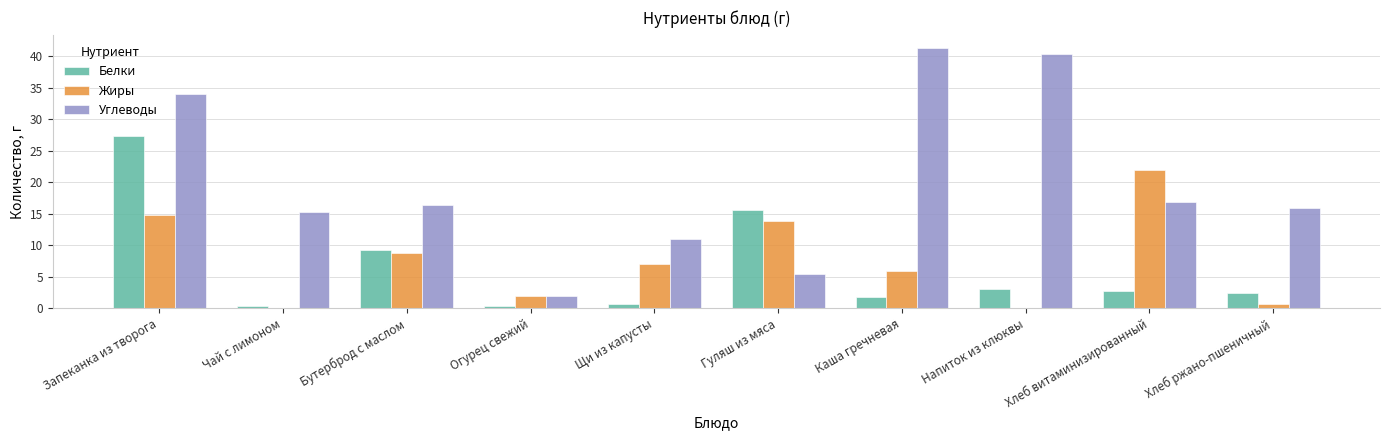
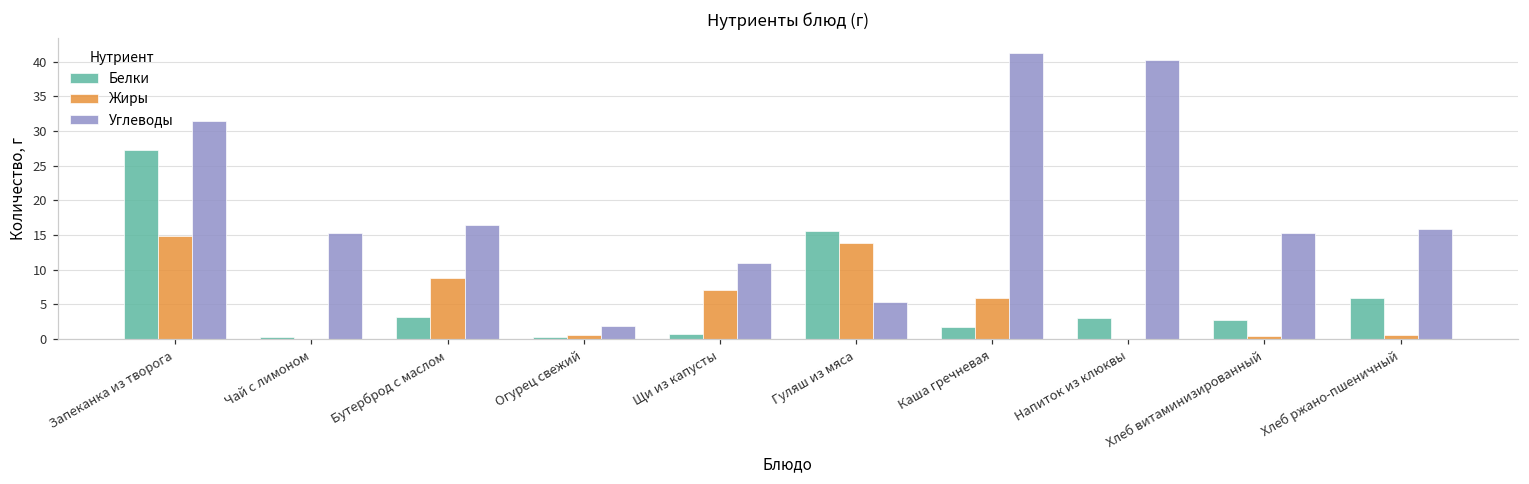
Углеводы, Запеканка из творога: 34 -> 32
Белки, Бутерброд с маслом: 9 -> 3
Жиры, Огурец свежий: 2 -> 1
Жиры, Хлеб витаминизированный: 22 -> 1
Углеводы, Хлеб витаминизированный: 17 -> 15
Белки, Хлеб ржано-пшеничный: 2 -> 6
